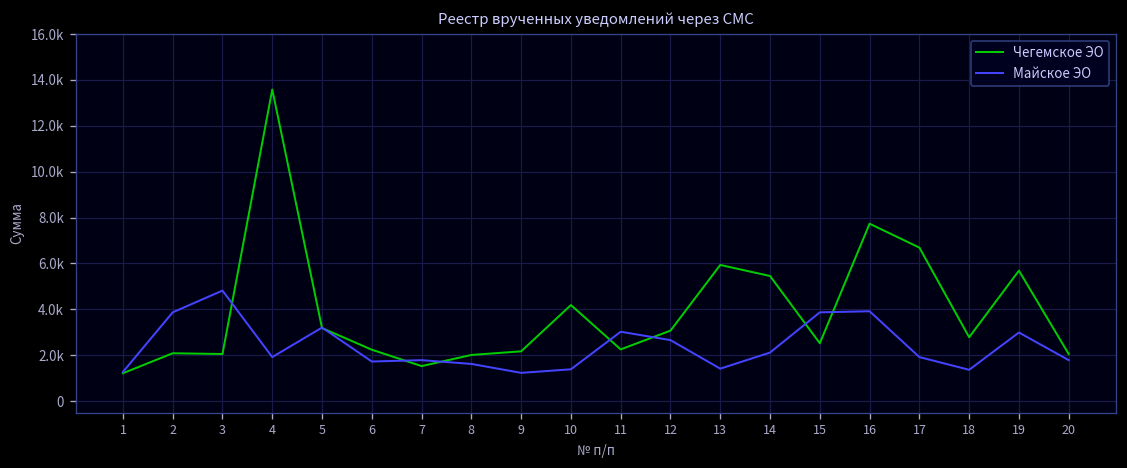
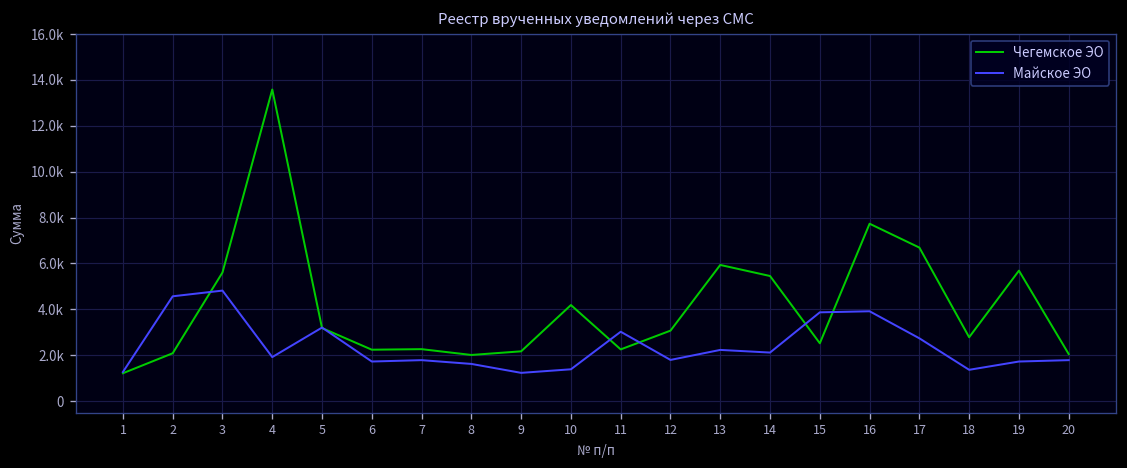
Майское ЭО, 2: 3900 -> 4600
Чегемское ЭО, 3: 2100 -> 5600
Чегемское ЭО, 7: 1500 -> 2300
Майское ЭО, 12: 2700 -> 1800
Майское ЭО, 13: 1400 -> 2200
Майское ЭО, 17: 1900 -> 2700
Майское ЭО, 19: 3000 -> 1700
